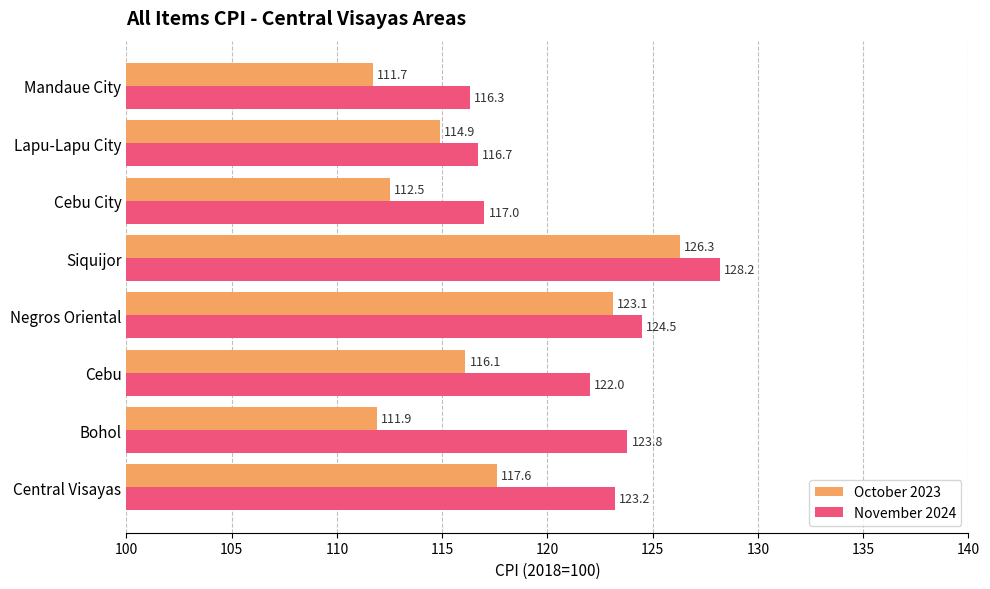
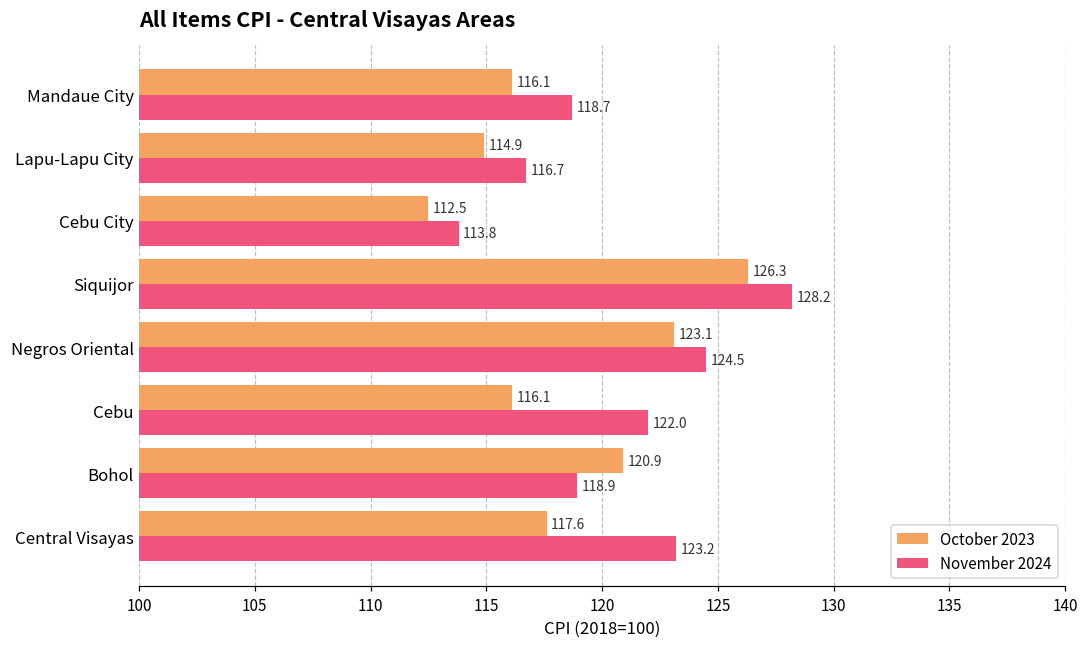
October 2023, Mandaue City: 111.7 -> 116.1
November 2024, Mandaue City: 116.3 -> 118.7
November 2024, Cebu City: 117.0 -> 113.8
October 2023, Bohol: 111.9 -> 120.9
November 2024, Bohol: 123.8 -> 118.9
